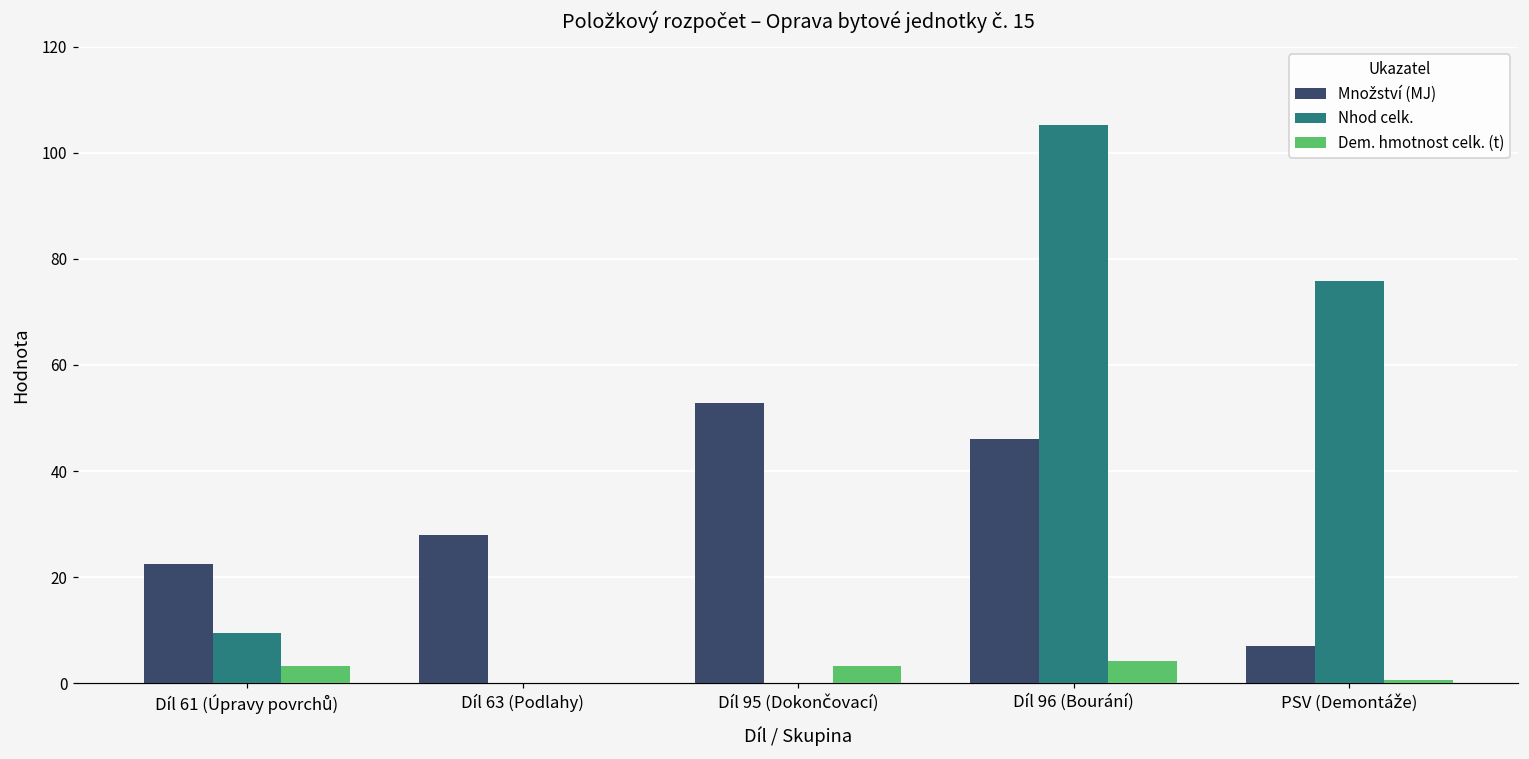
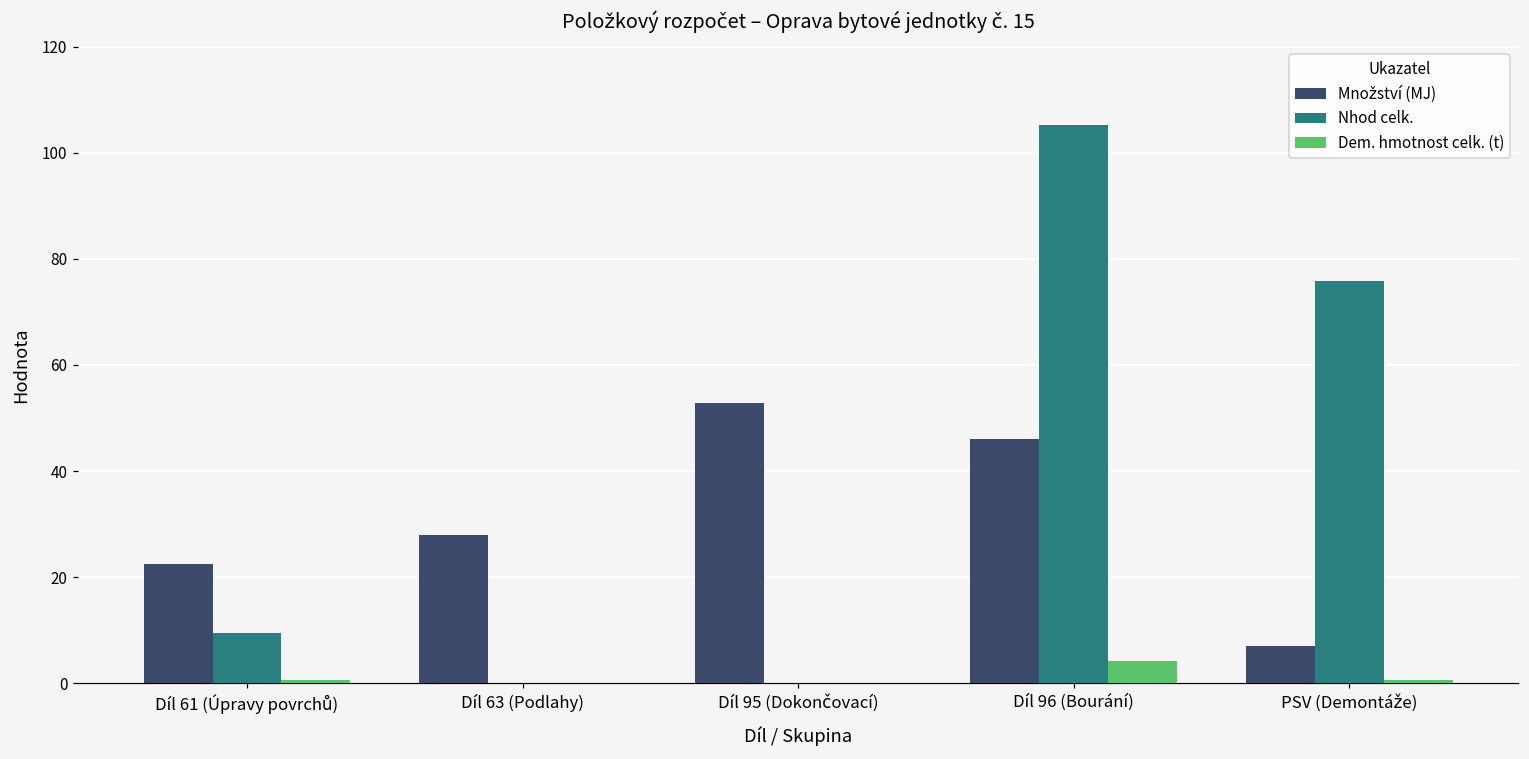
Dem. hmotnost celk. (t), Díl 61 (Úpravy povrchů): 3 -> 1
Dem. hmotnost celk. (t), Díl 95 (Dokončovací): 3 -> 0
